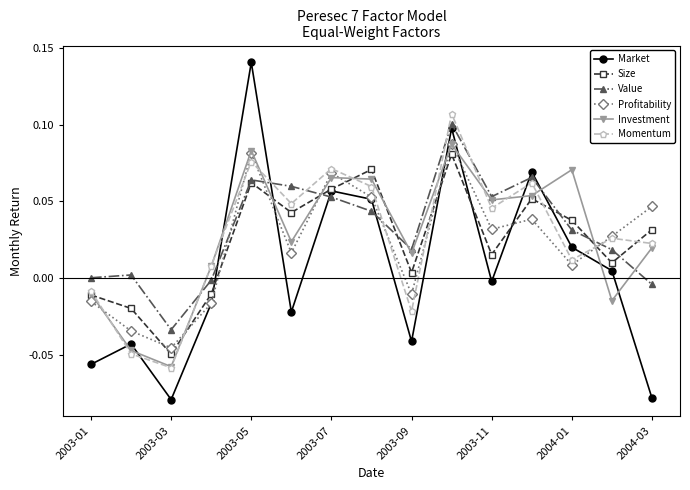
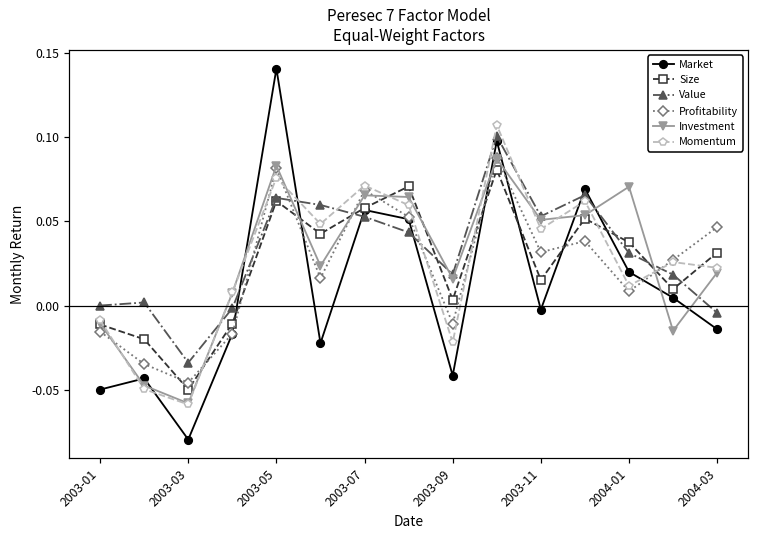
Market, 2003-01: -0.056 -> -0.050
Market, 2004-03: -0.078 -> -0.014
